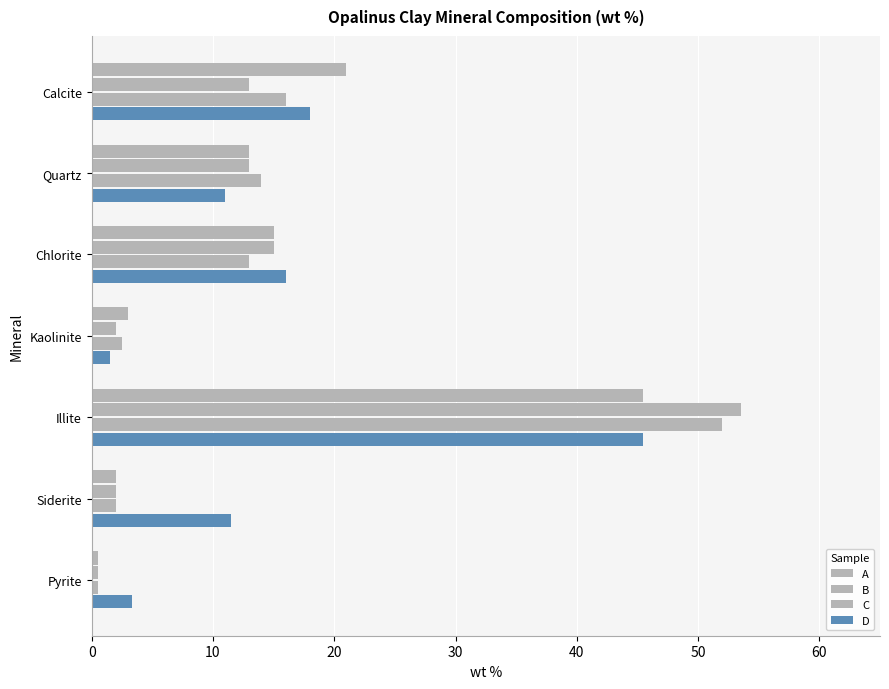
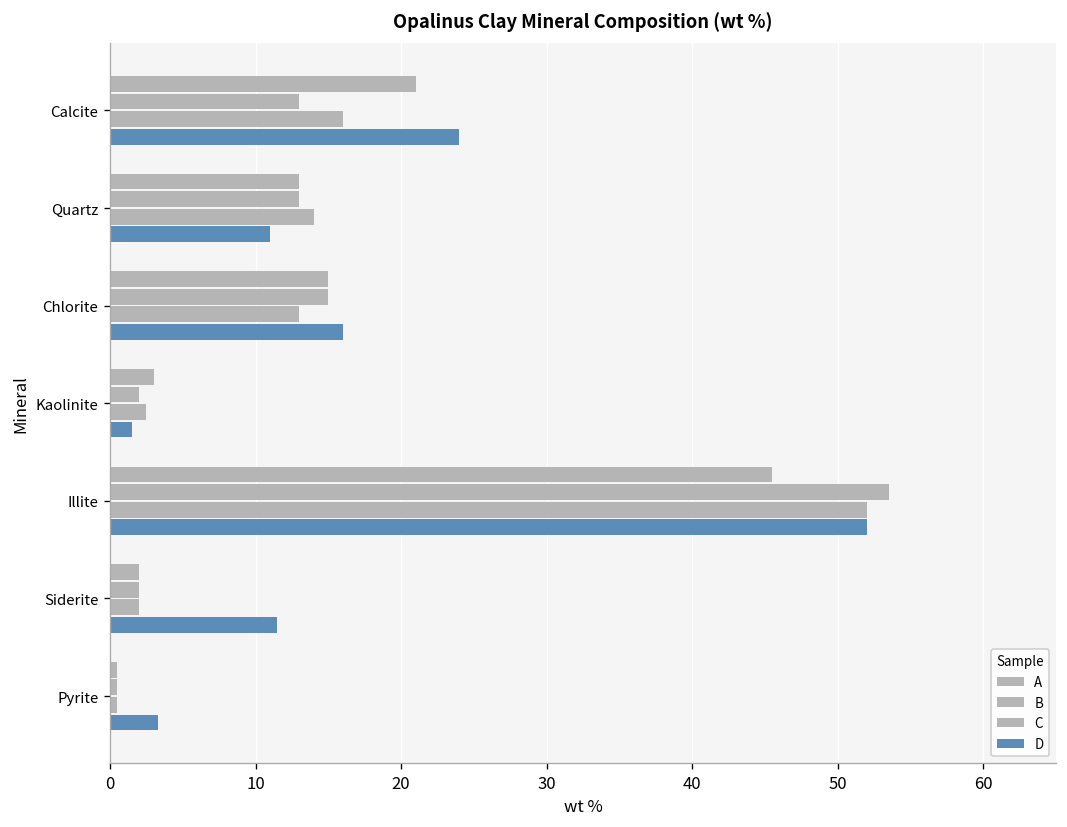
D, Calcite: 18 -> 24
D, Illite: 45.5 -> 52.0
